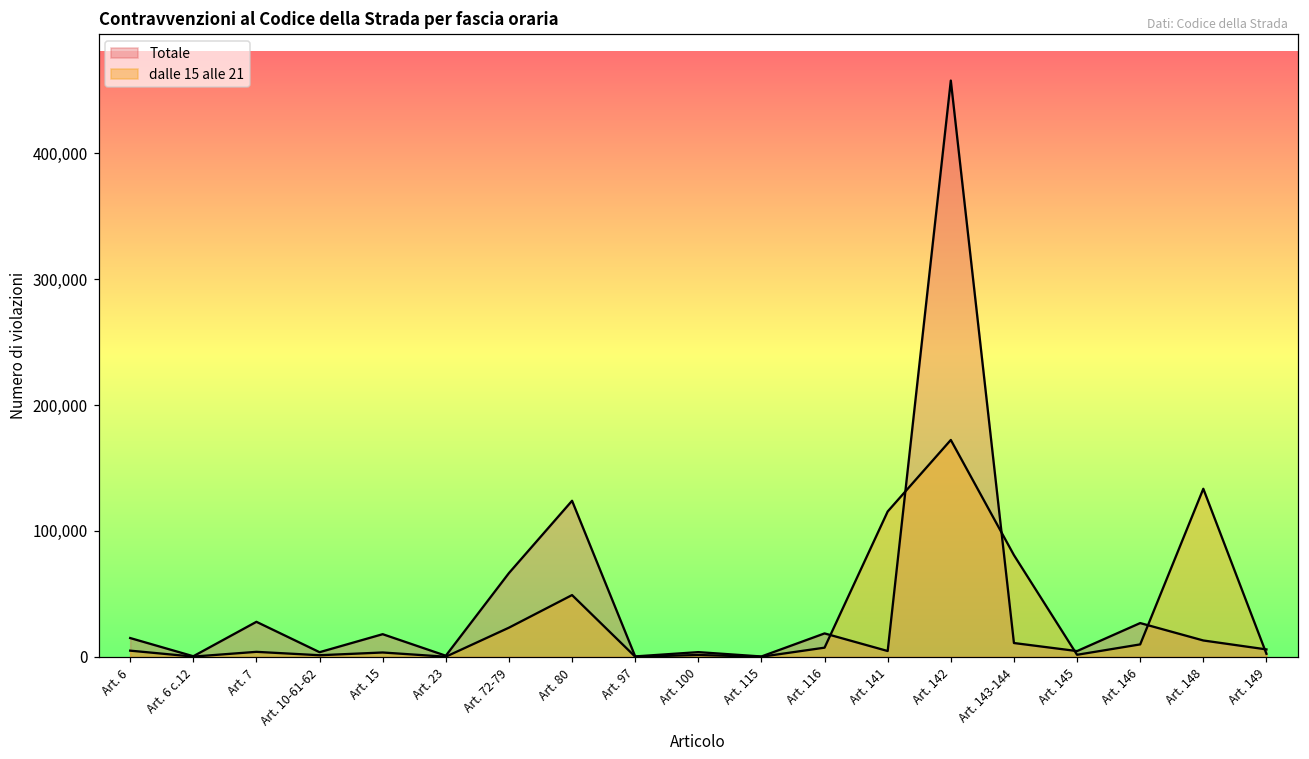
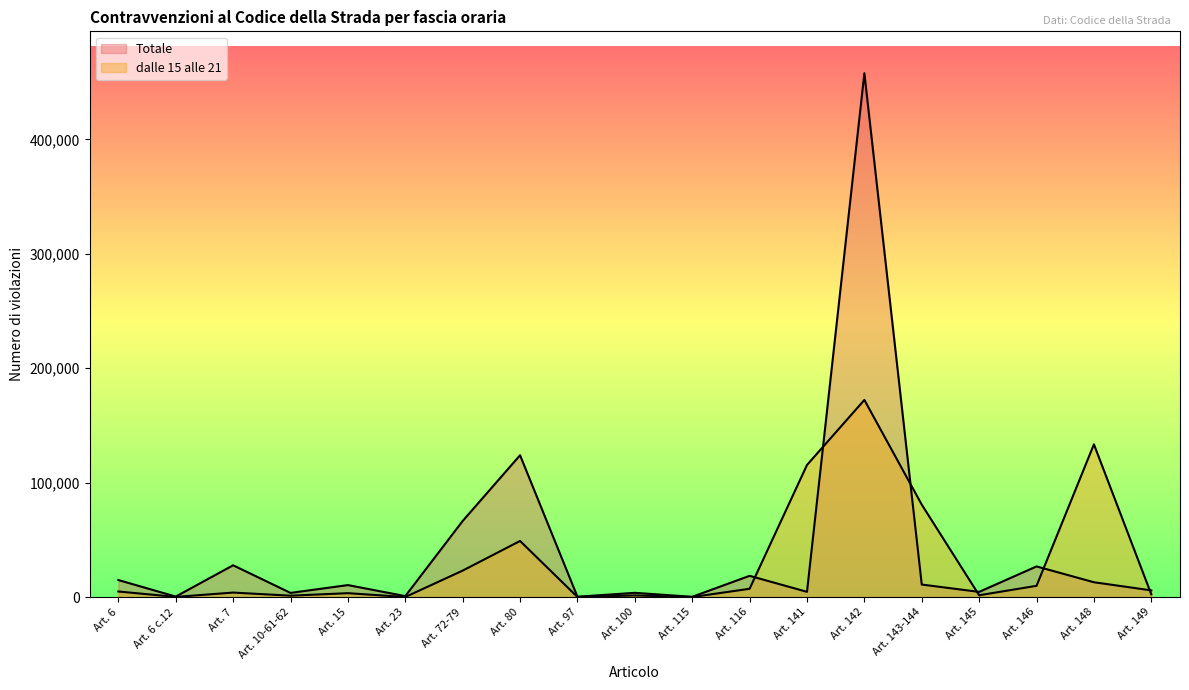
Totale, Art. 15: 18,000 -> 11,000
